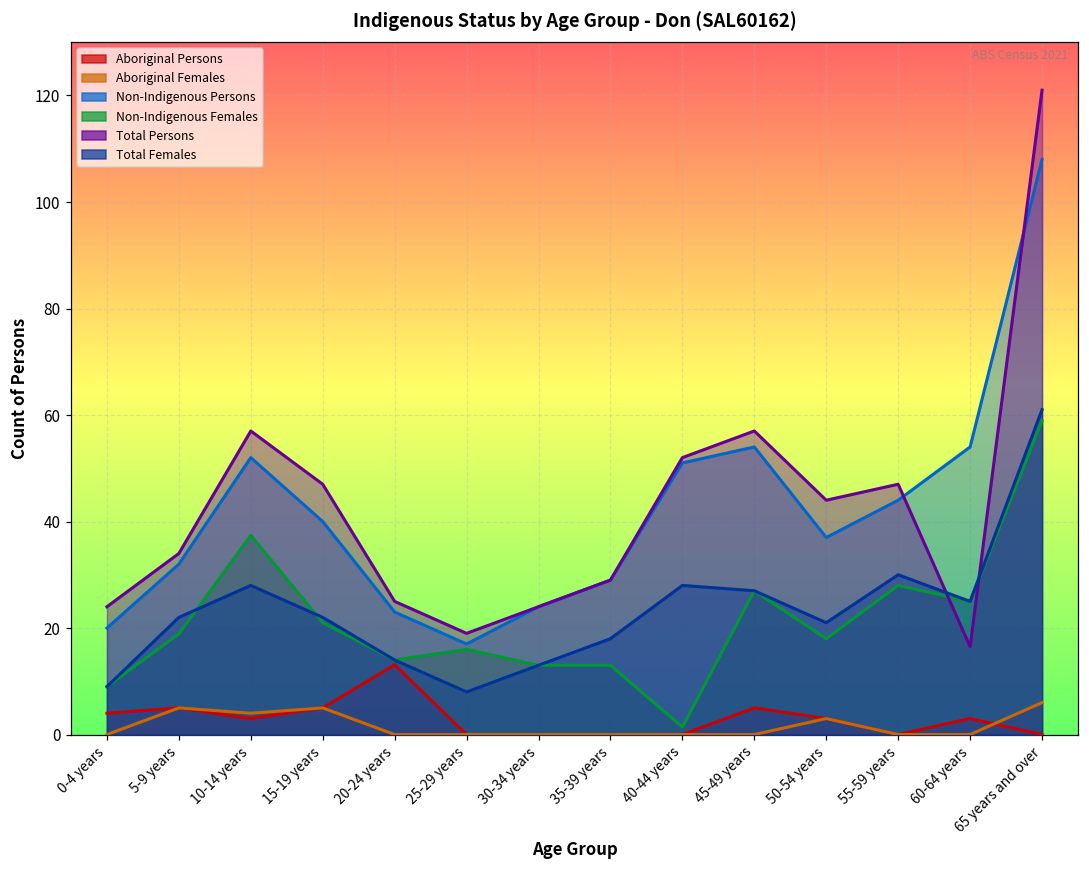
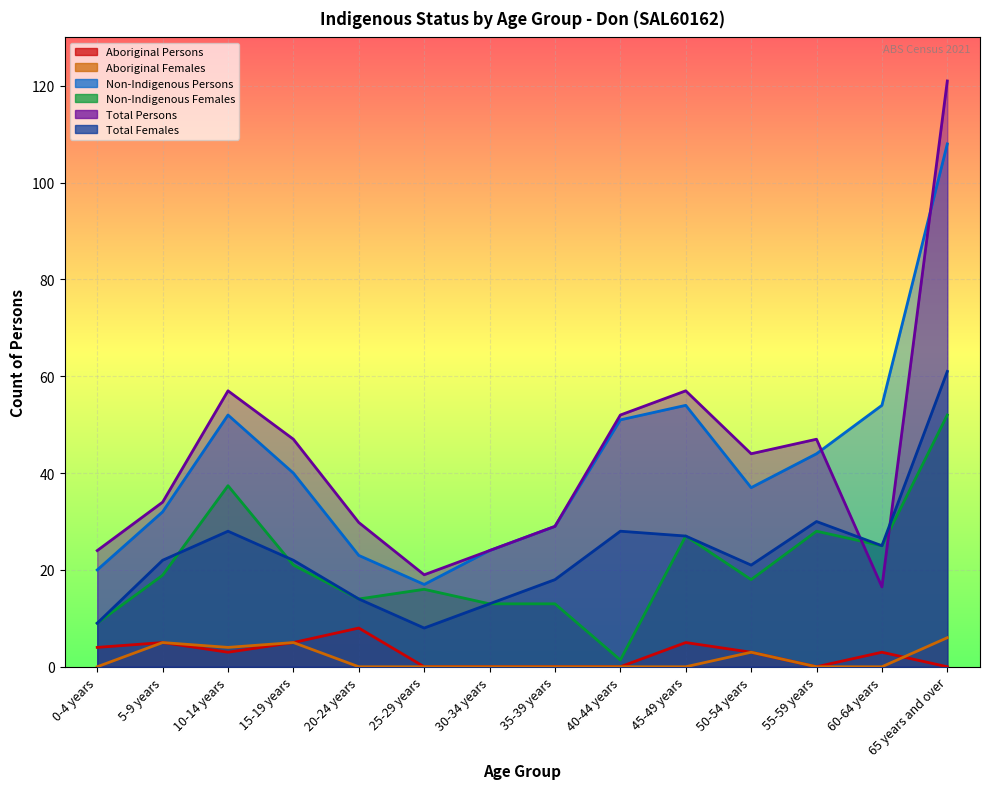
Aboriginal Persons, 20-24 years: 13 -> 8
Total Persons, 20-24 years: 25 -> 30
Non-Indigenous Females, 65 years and over: 59 -> 52
